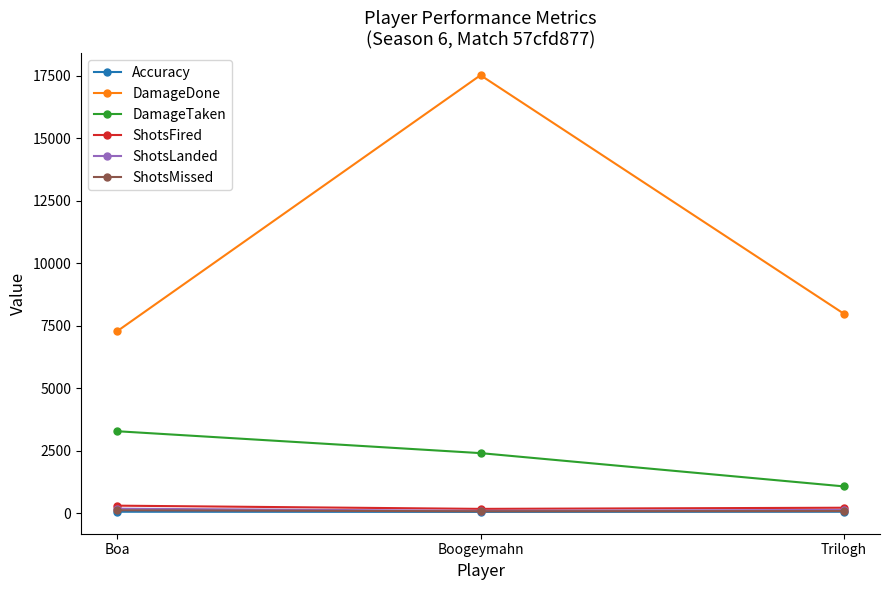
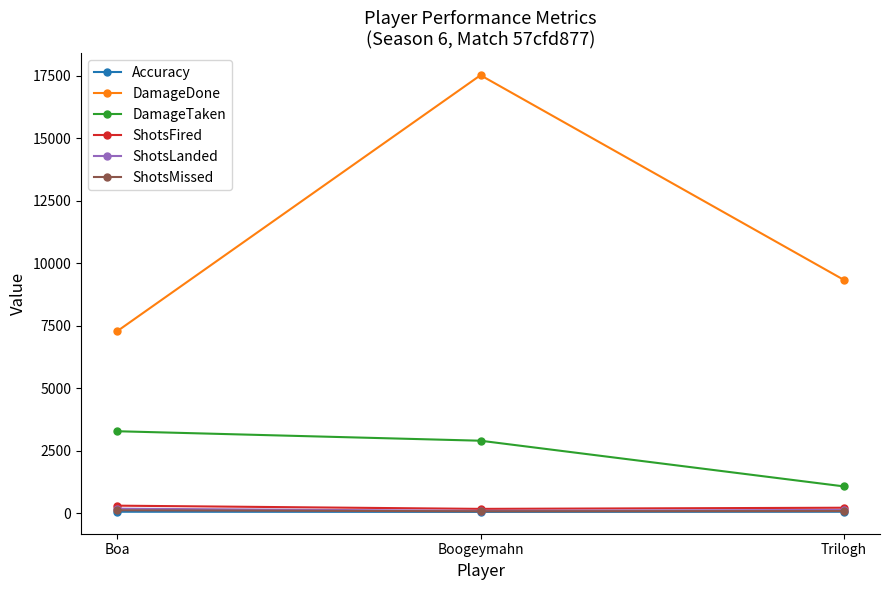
DamageTaken, Boogeymahn: 2400 -> 2900
DamageDone, Trilogh: 8000 -> 9300
